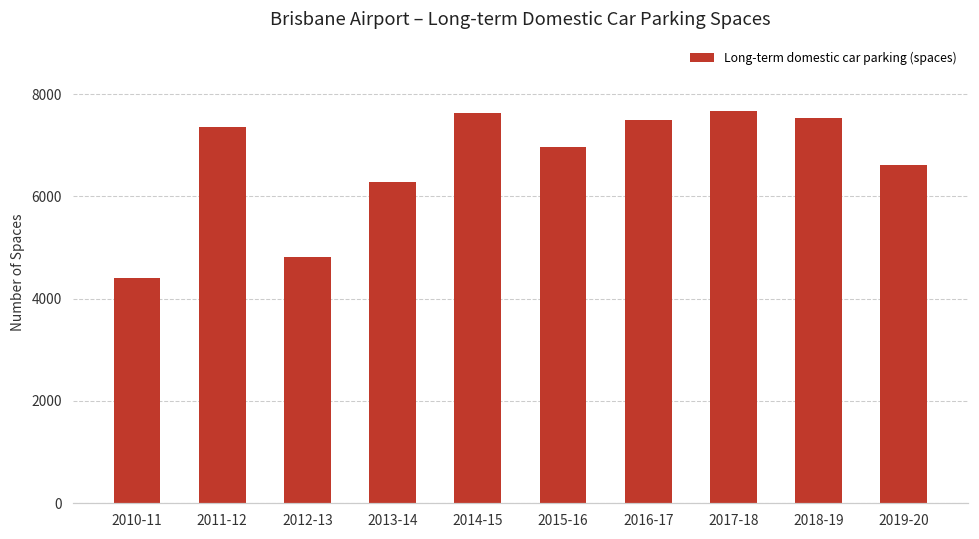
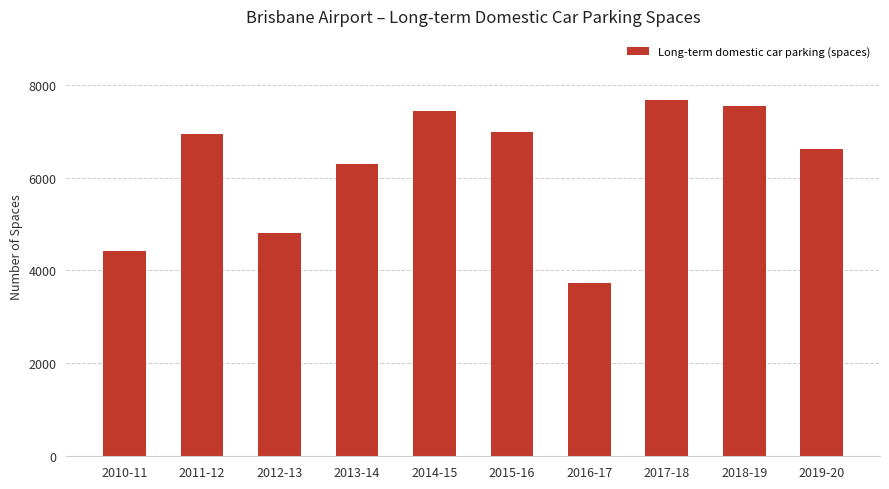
2011-12: 7400 -> 6900
2014-15: 7600 -> 7400
2016-17: 7500 -> 3700
